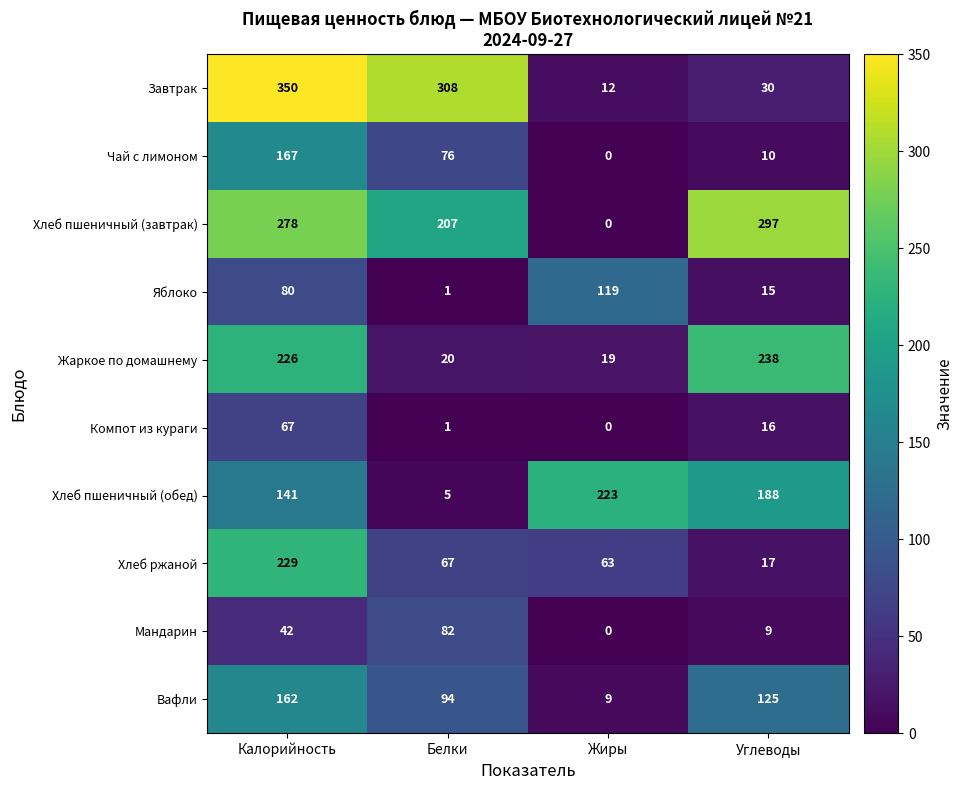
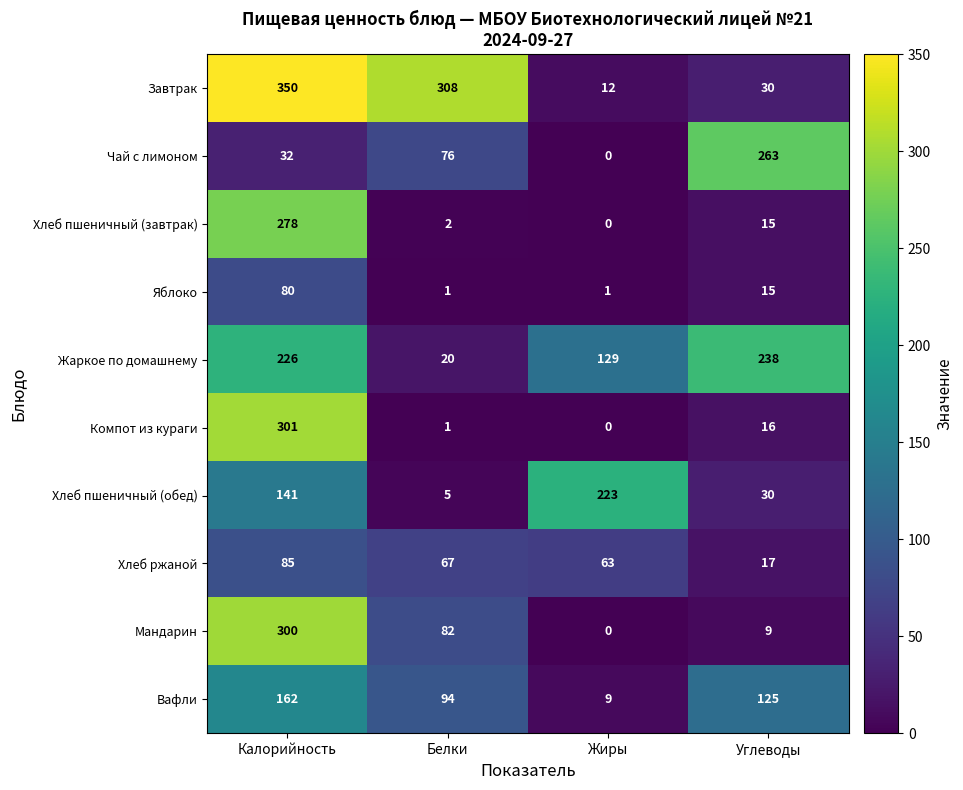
Чай с лимоном, Калорийность: 167 -> 32
Чай с лимоном, Углеводы: 10 -> 263
Хлеб пшеничный (завтрак), Белки: 207 -> 2
Хлеб пшеничный (завтрак), Углеводы: 297 -> 15
Яблоко, Жиры: 119 -> 1
Жаркое по домашнему, Жиры: 19 -> 129
Компот из кураги, Калорийность: 67 -> 301
Хлеб пшеничный (обед), Углеводы: 188 -> 30
Хлеб ржаной, Калорийность: 229 -> 85
Мандарин, Калорийность: 42 -> 300
